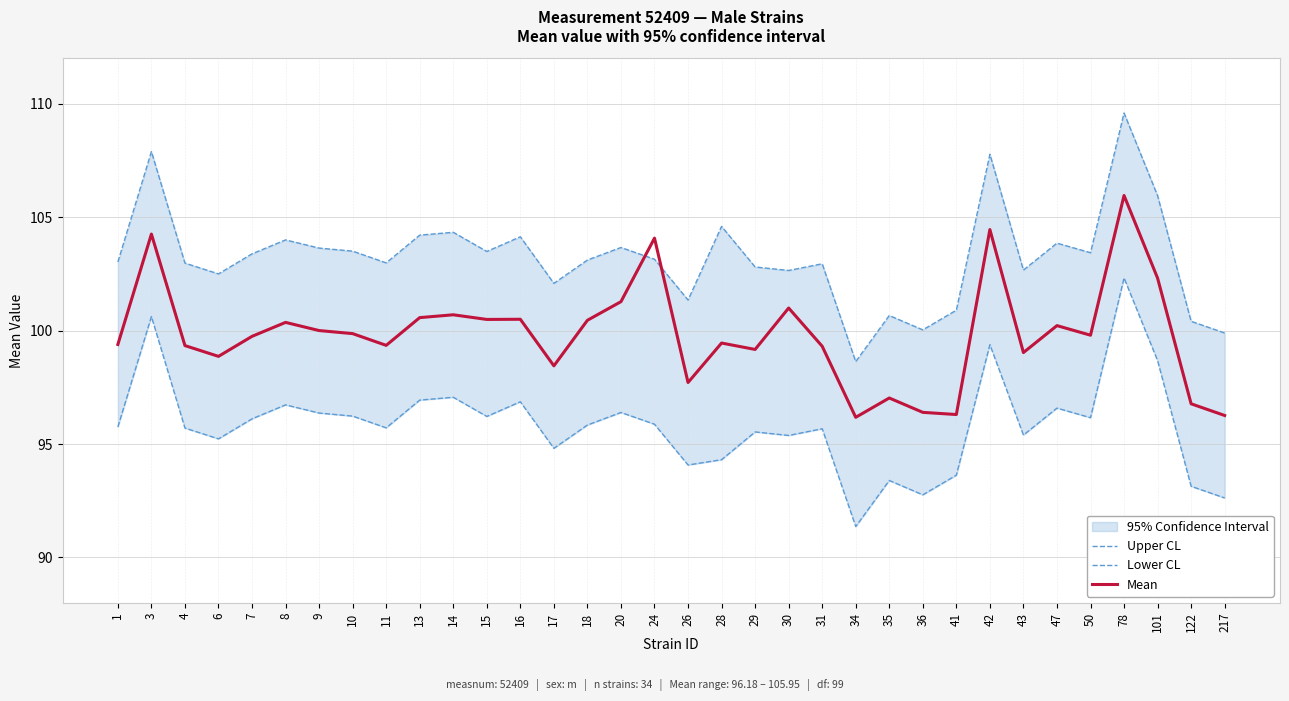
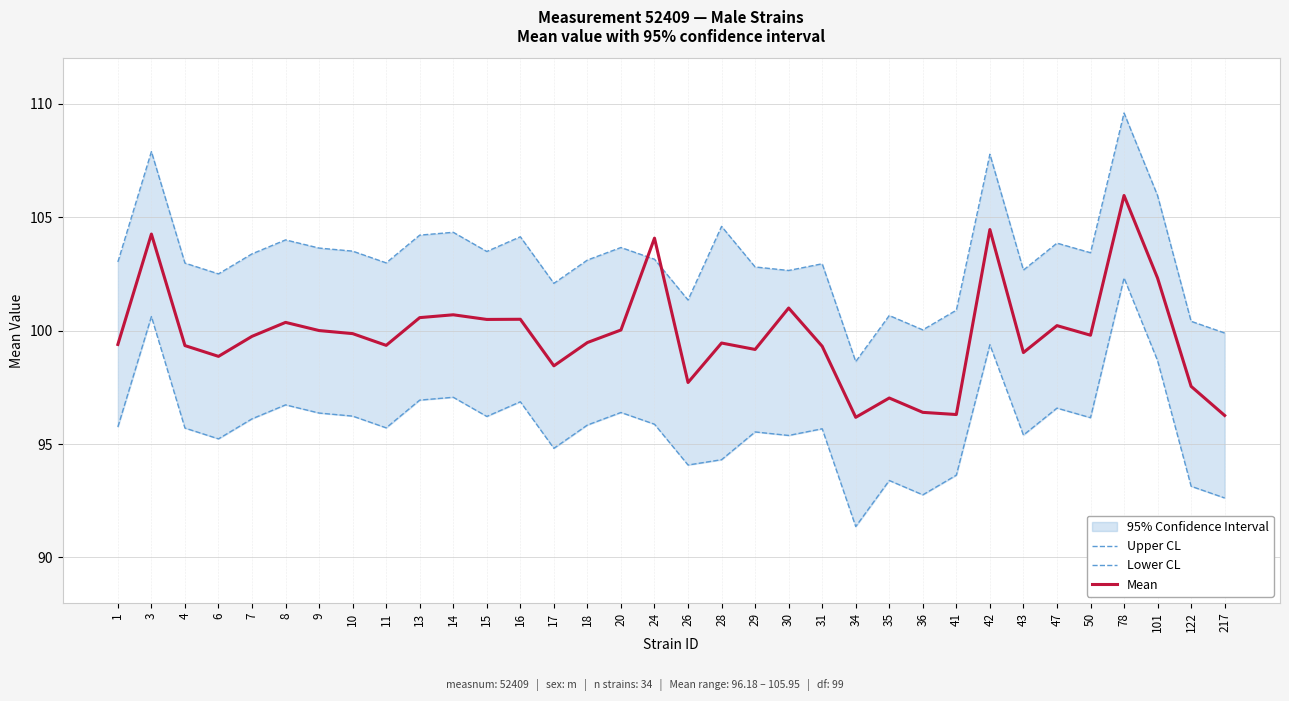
Mean, 18: 100.5 -> 99.5
Mean, 20: 101.3 -> 100.0
Mean, 122: 96.8 -> 97.5
